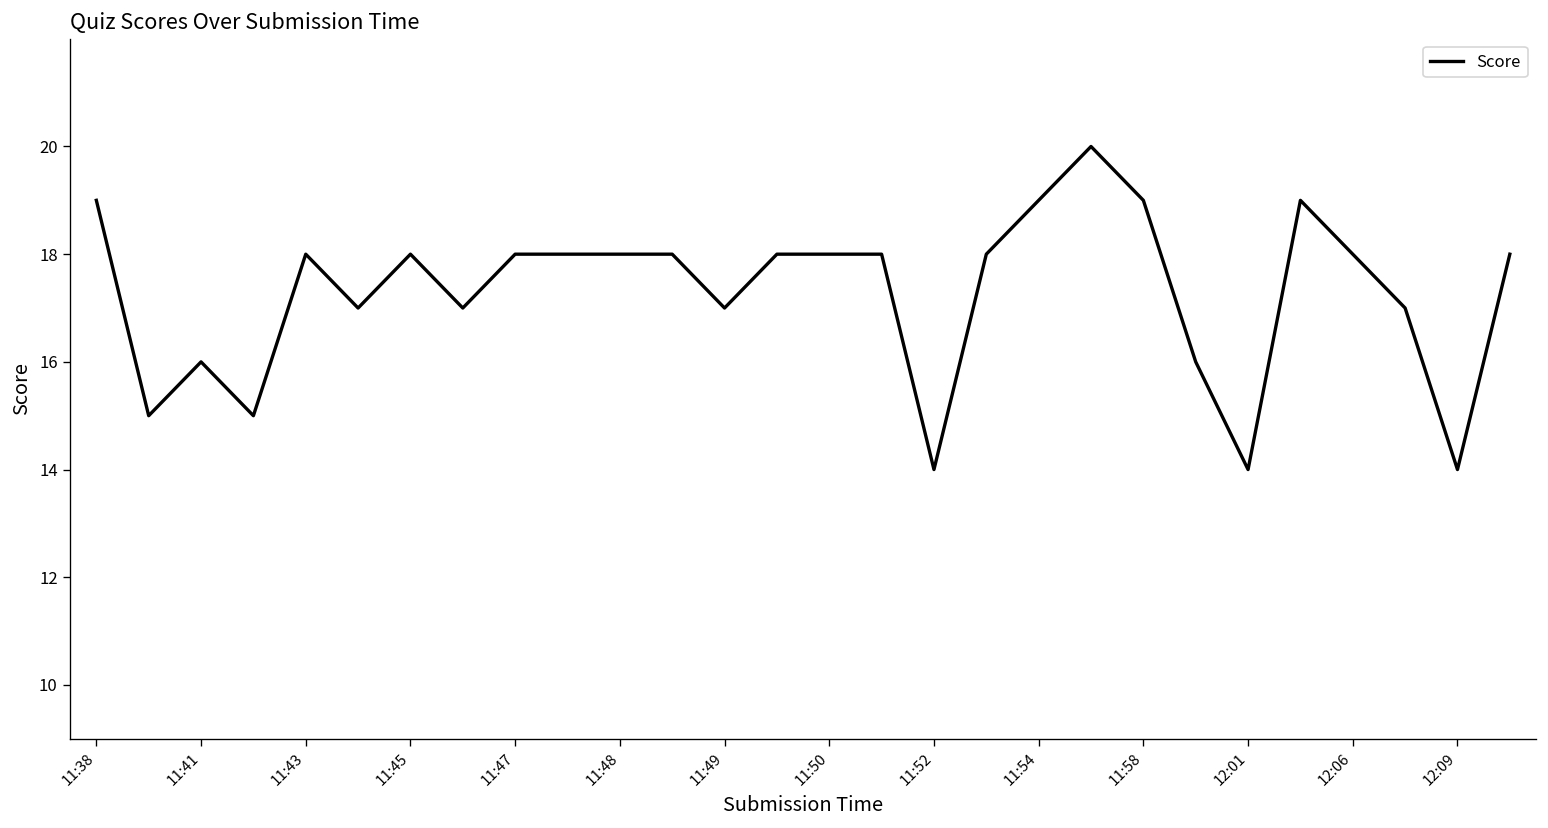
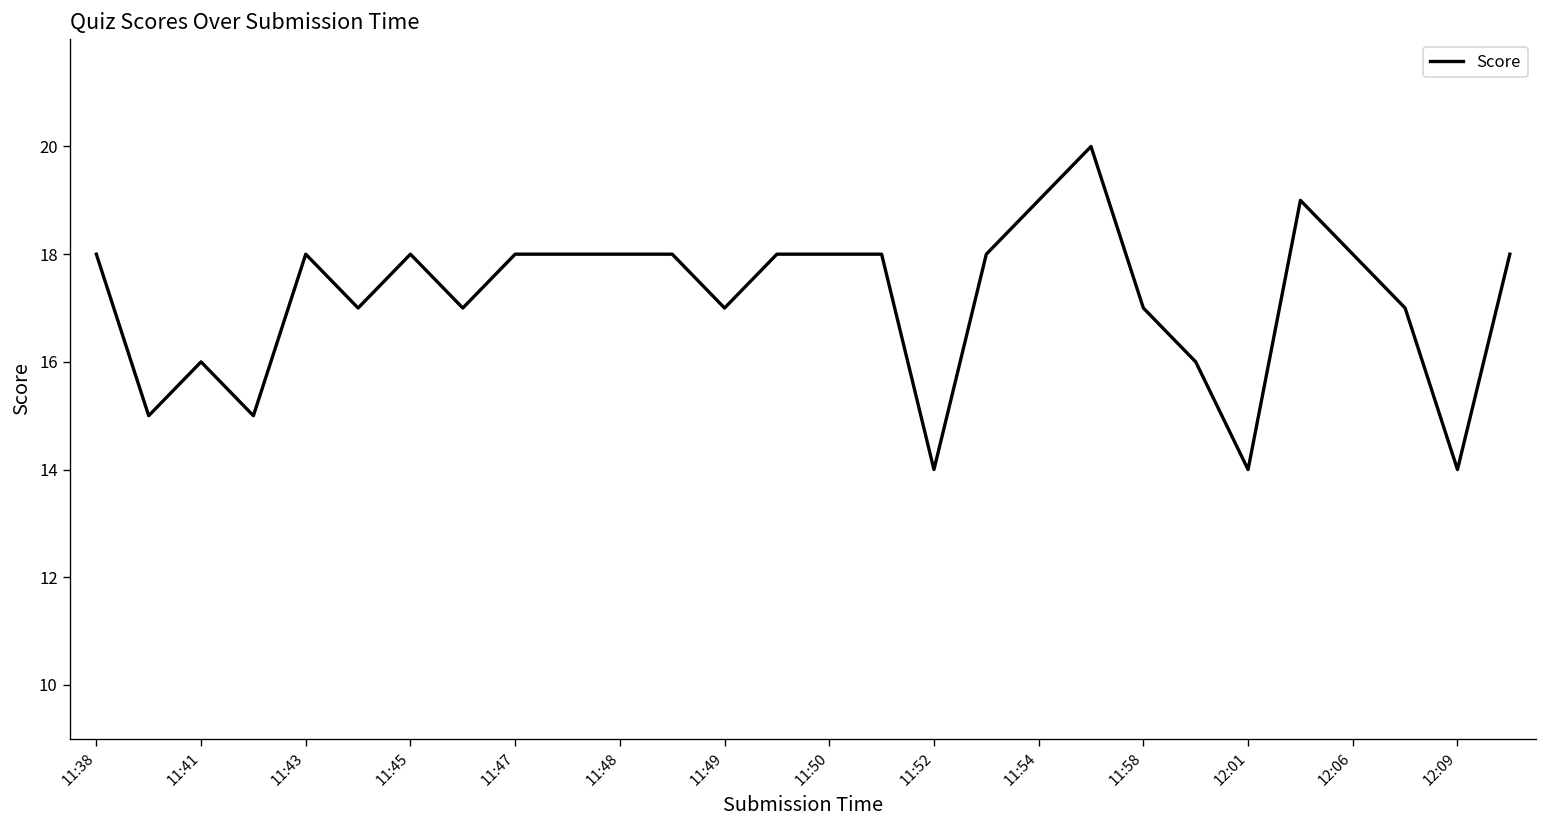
11:38: 19 -> 18
11:58: 19 -> 17
